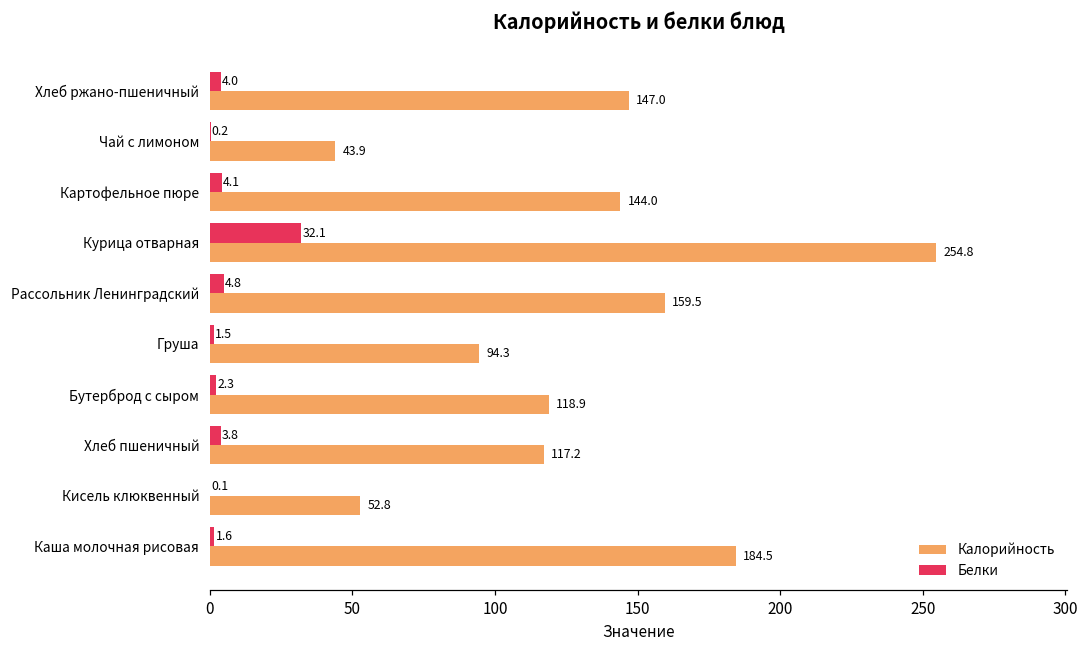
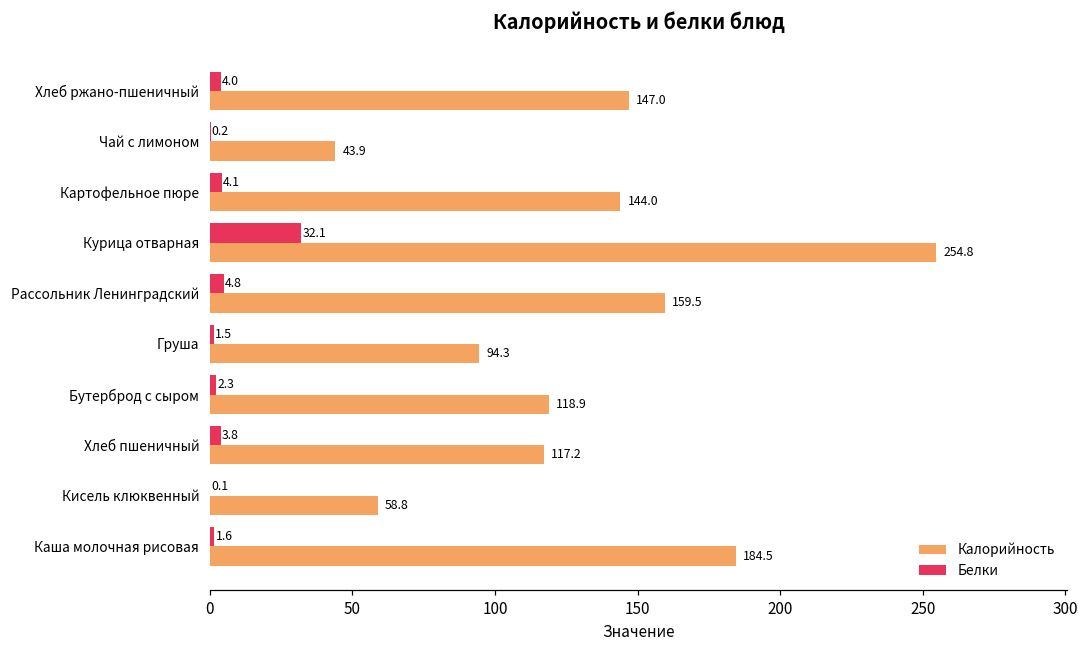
Калорийность, Кисель клюквенный: 52.8 -> 58.8
